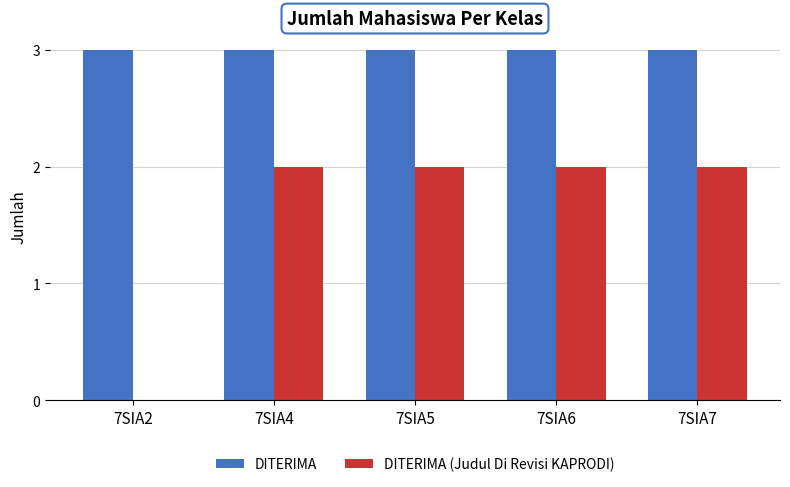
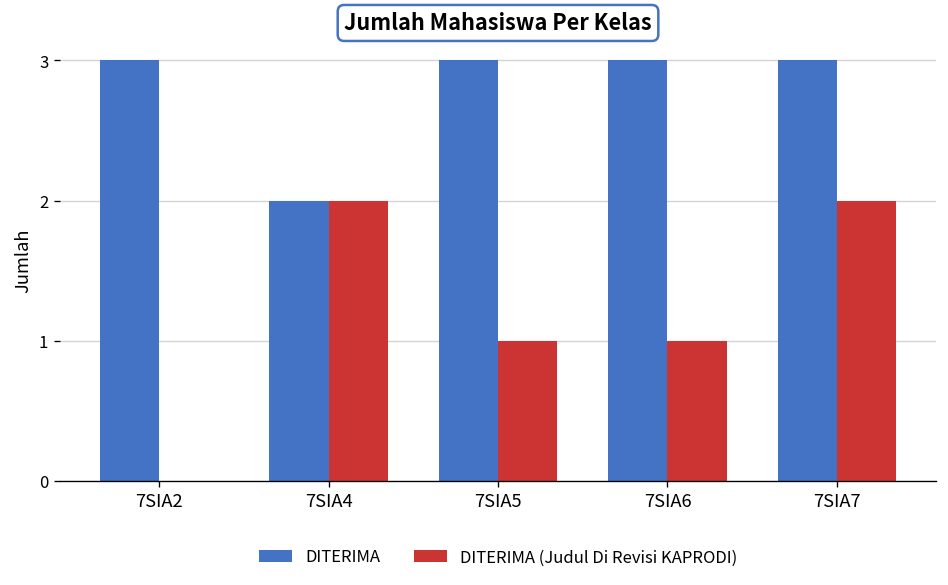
DITERIMA, 7SIA4: 3 -> 2
DITERIMA (Judul Di Revisi KAPRODI), 7SIA5: 2 -> 1
DITERIMA (Judul Di Revisi KAPRODI), 7SIA6: 2 -> 1
